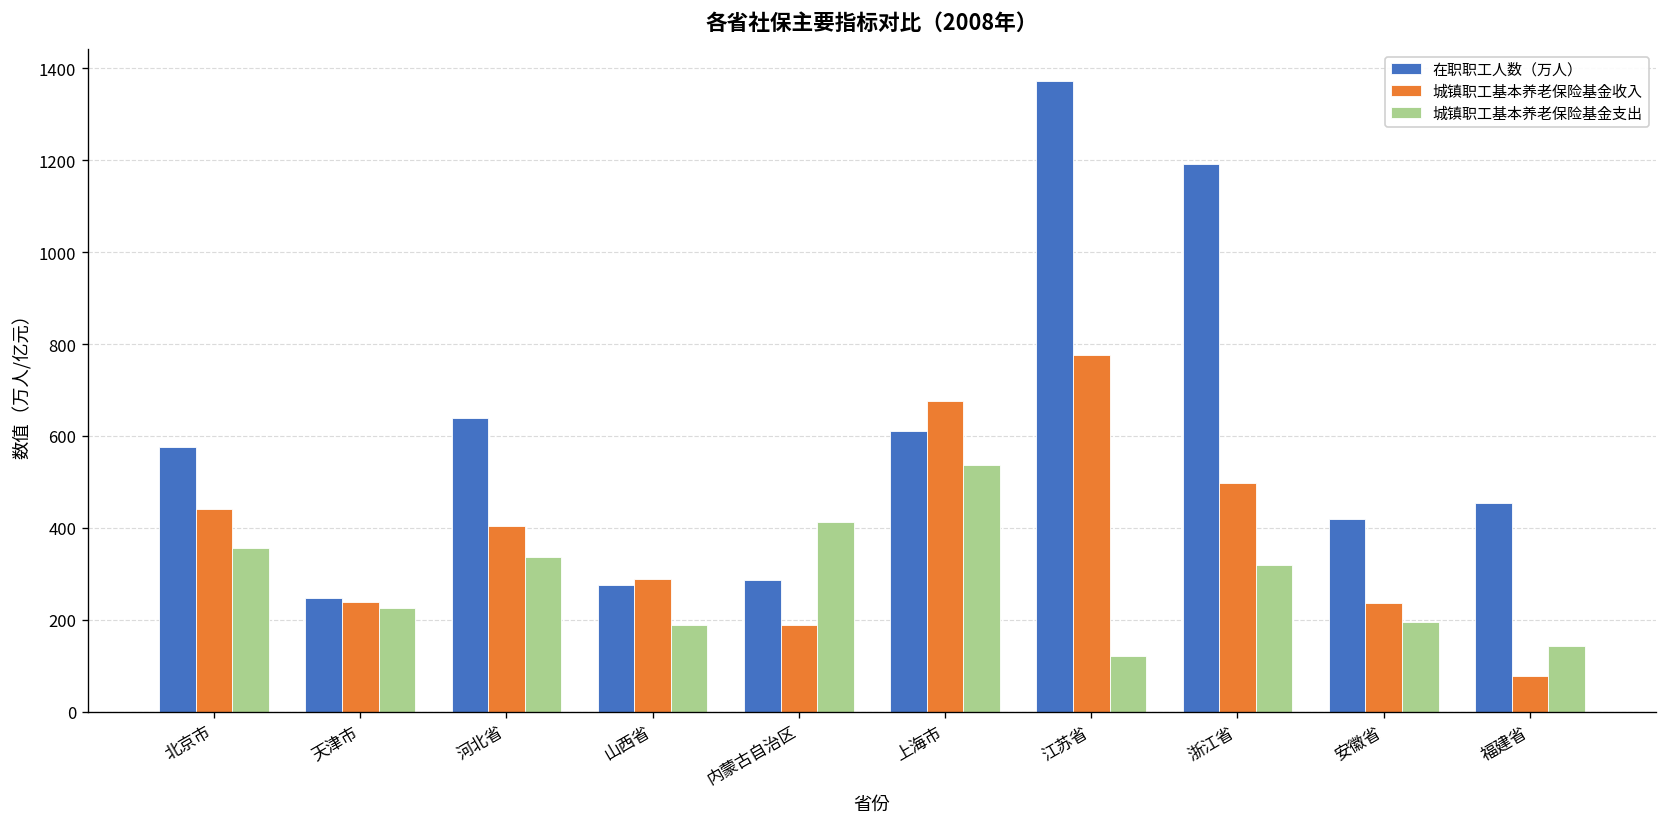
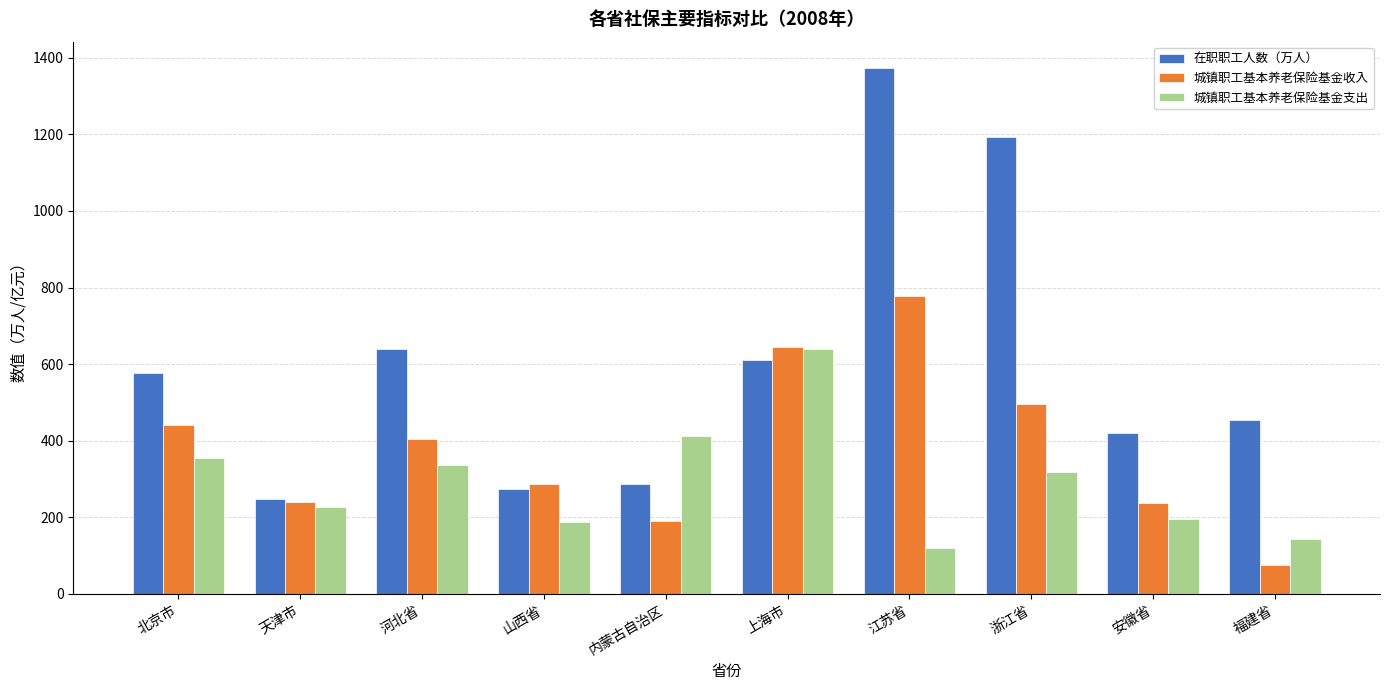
城镇职工基本养老保险基金收入, 上海市: 680 -> 640
城镇职工基本养老保险基金支出, 上海市: 540 -> 640
